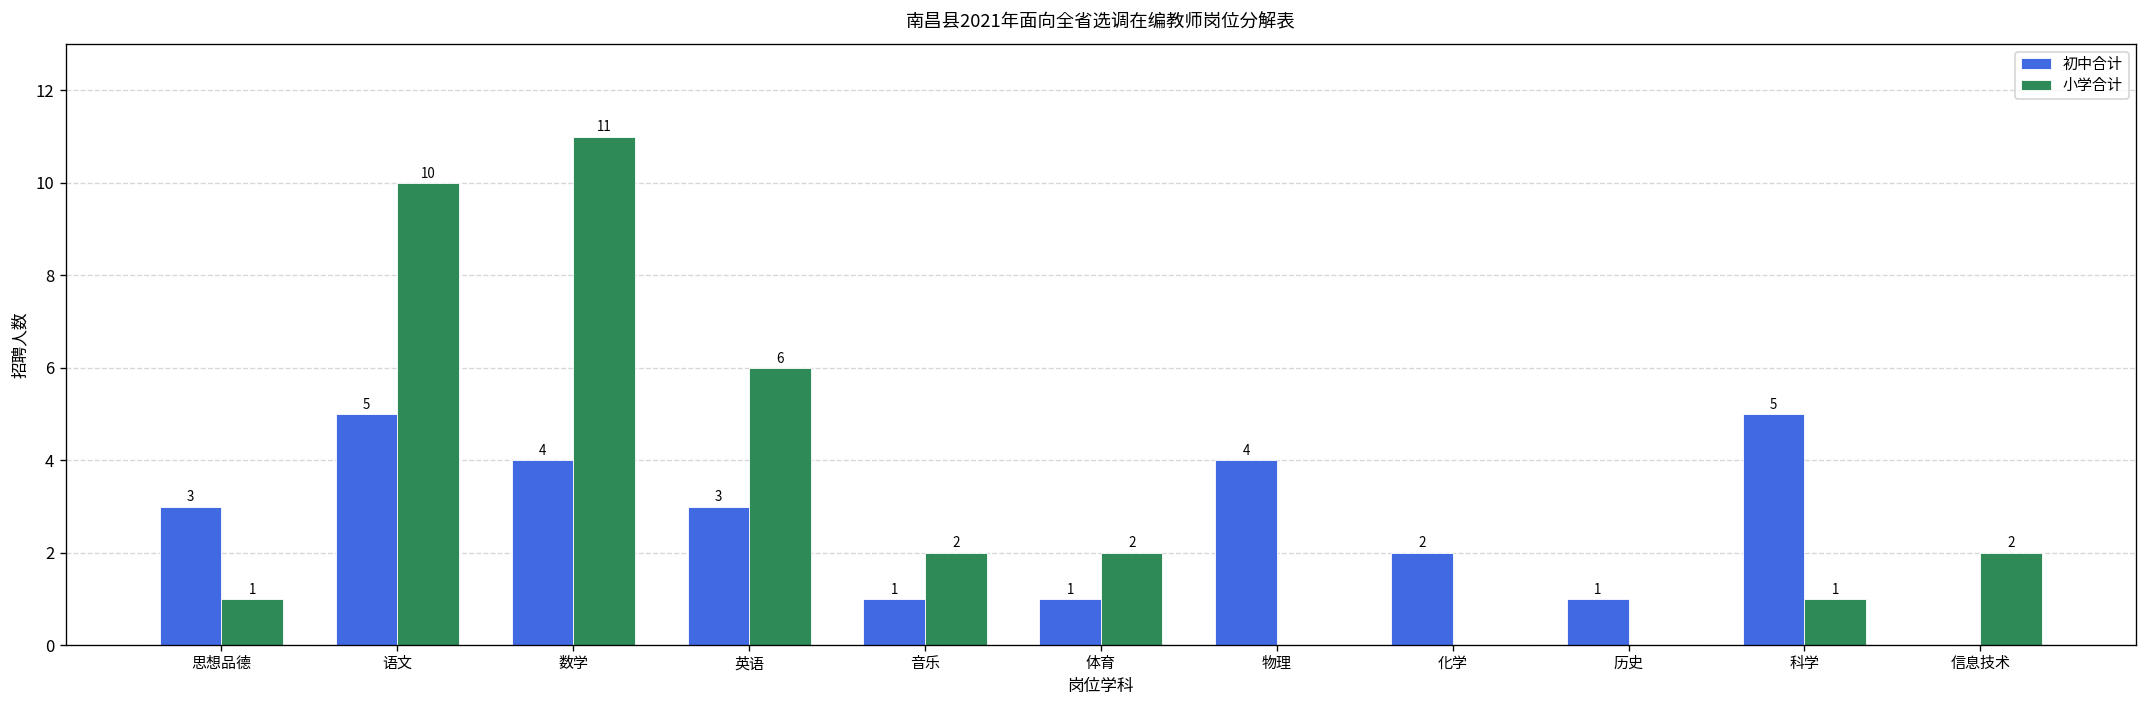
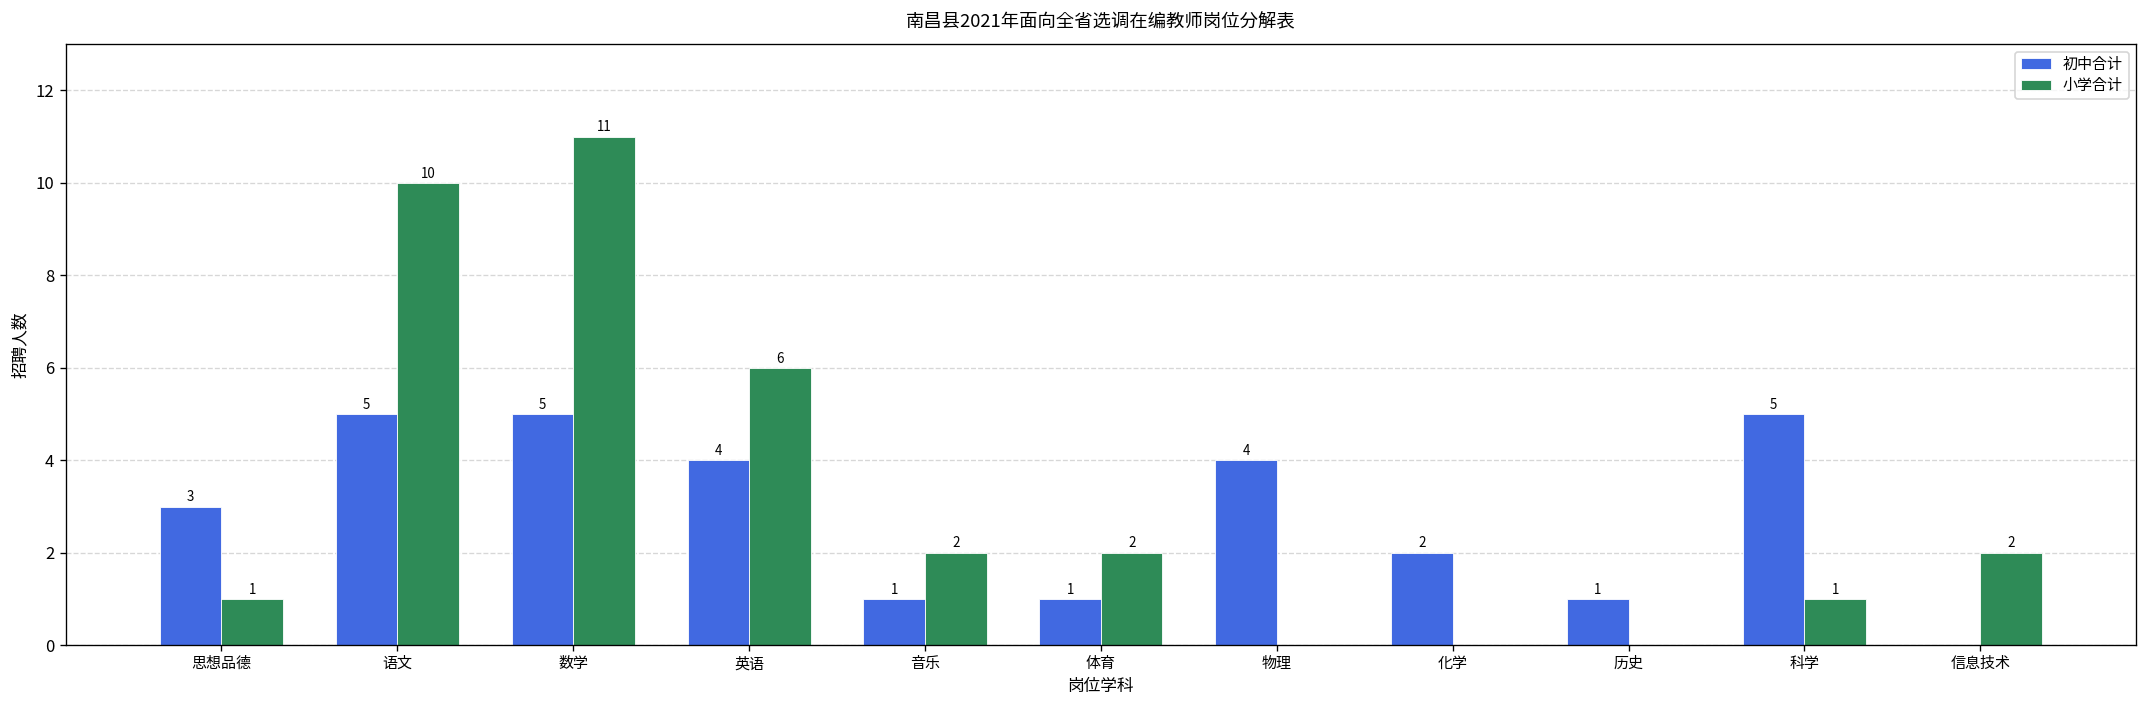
初中合计, 数学: 4 -> 5
初中合计, 英语: 3 -> 4
